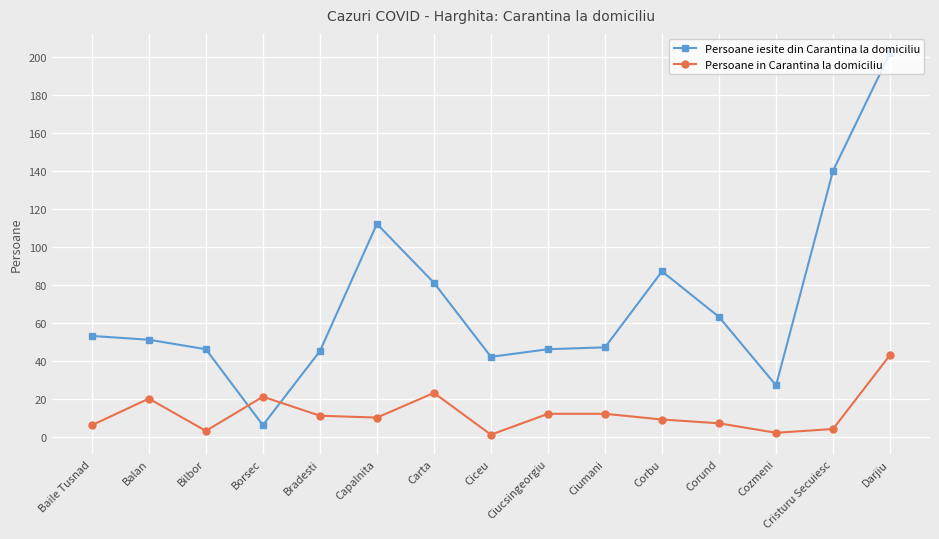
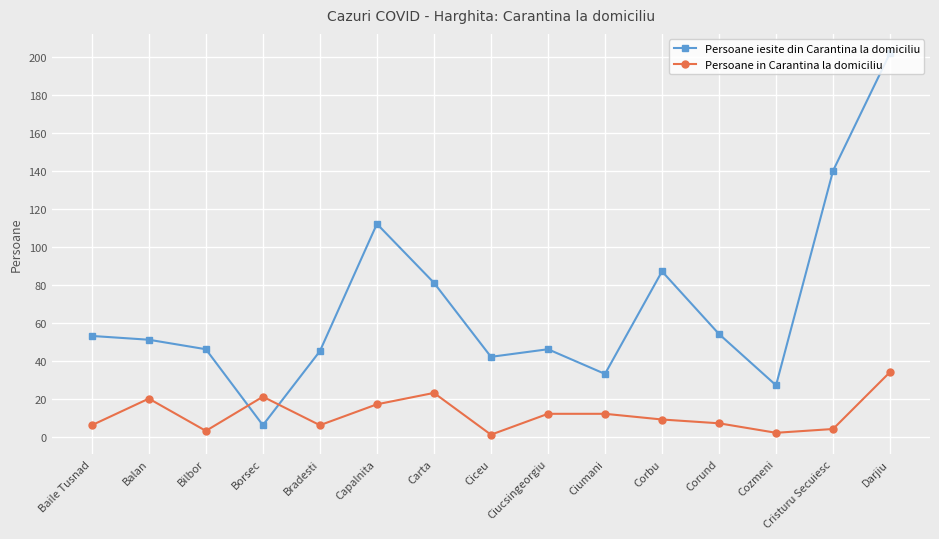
Persoane in Carantina la domiciliu, Bradesti: 11 -> 6
Persoane in Carantina la domiciliu, Capalnita: 10 -> 17
Persoane iesite din Carantina la domiciliu, Ciumani: 47 -> 33
Persoane iesite din Carantina la domiciliu, Corund: 63 -> 54
Persoane in Carantina la domiciliu, Darjiu: 43 -> 34
